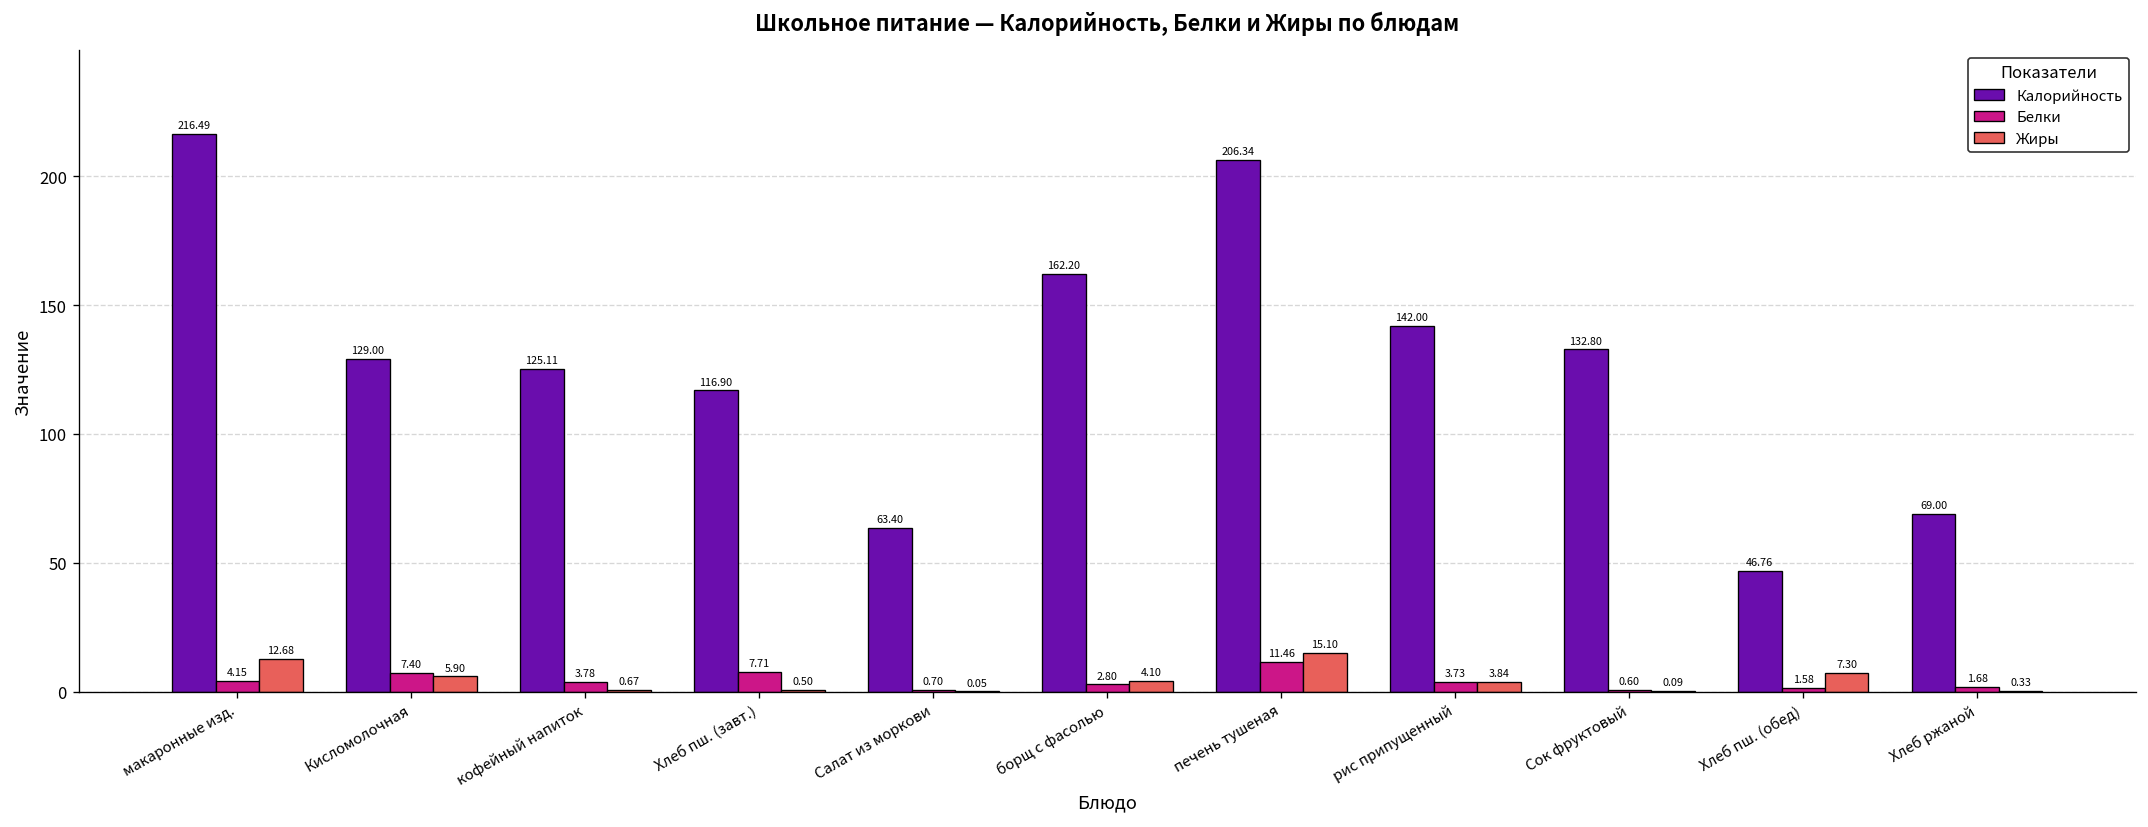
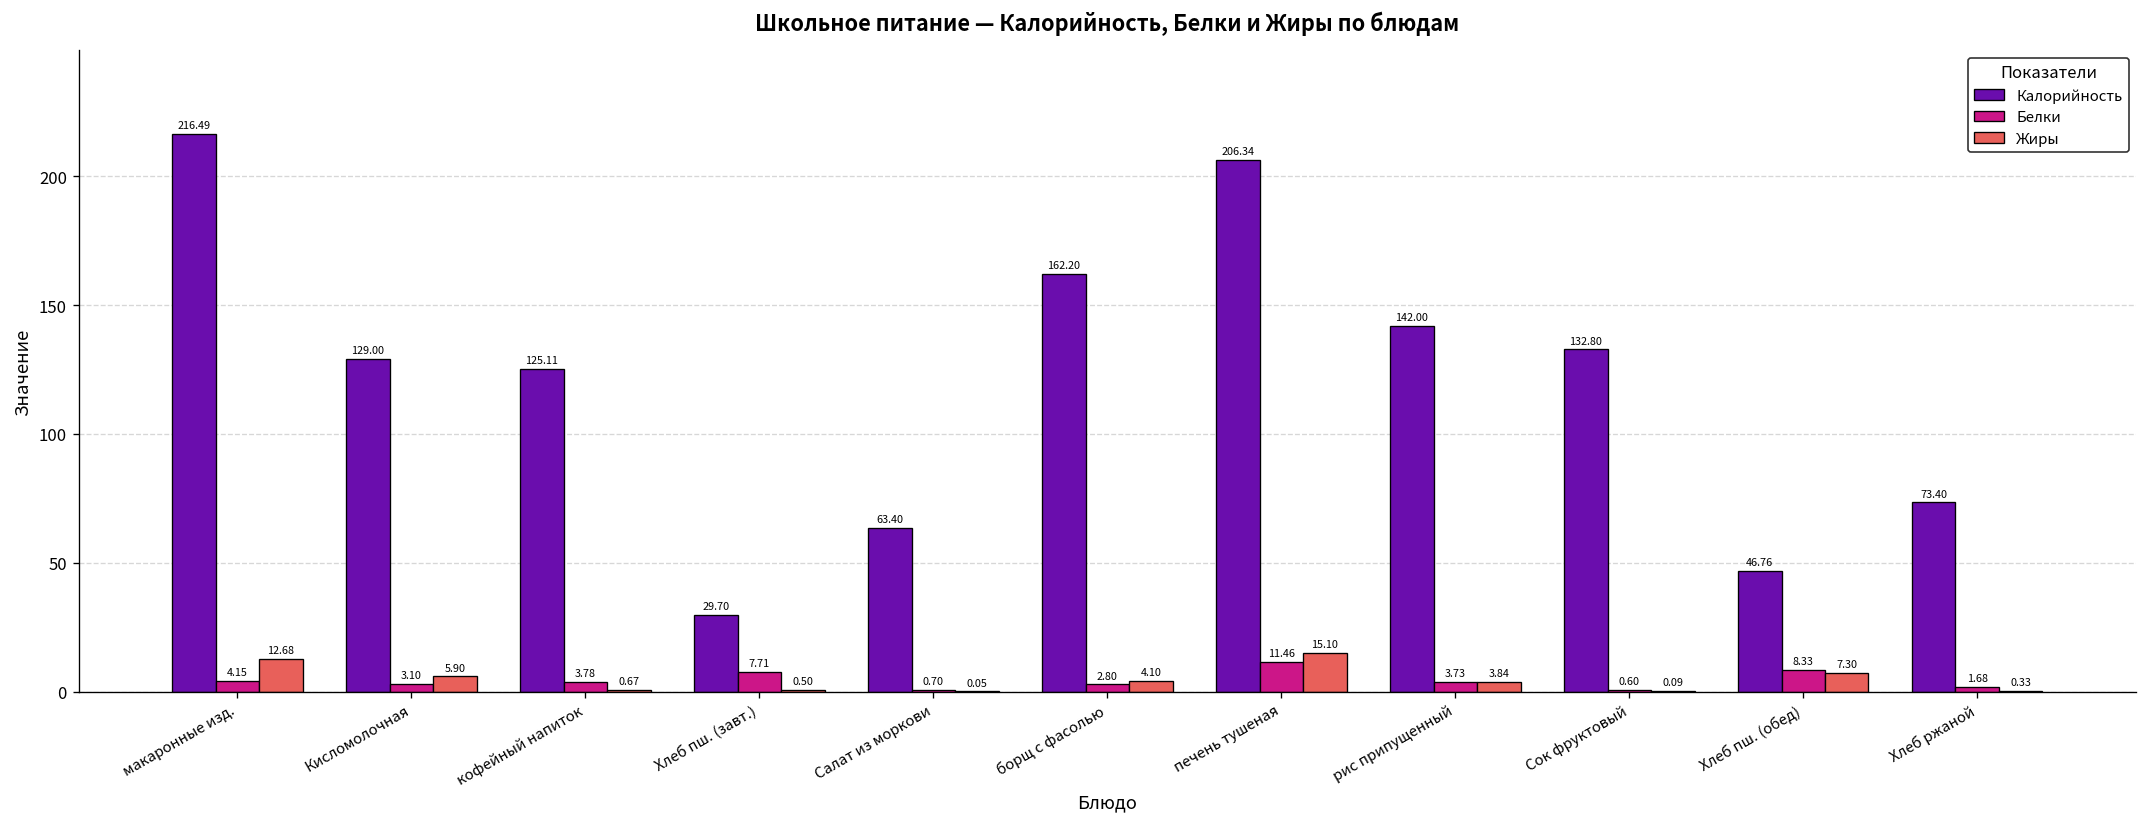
Белки, Кисломолочная: 7.40 -> 3.10
Калорийность, Хлеб пш. (завт.): 116.90 -> 29.70
Белки, Хлеб пш. (обед): 1.58 -> 8.33
Калорийность, Хлеб ржаной: 69.00 -> 73.40
